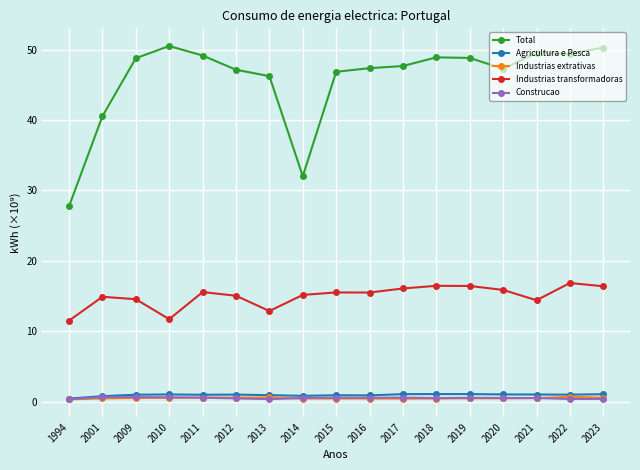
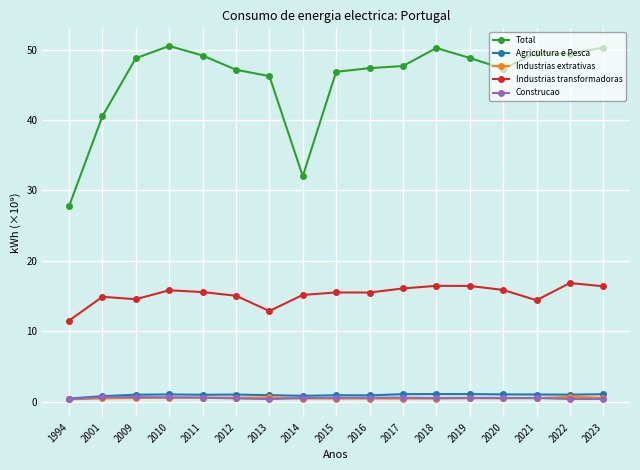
Industrias transformadoras, 2010: 12 -> 16
Total, 2018: 49 -> 50
